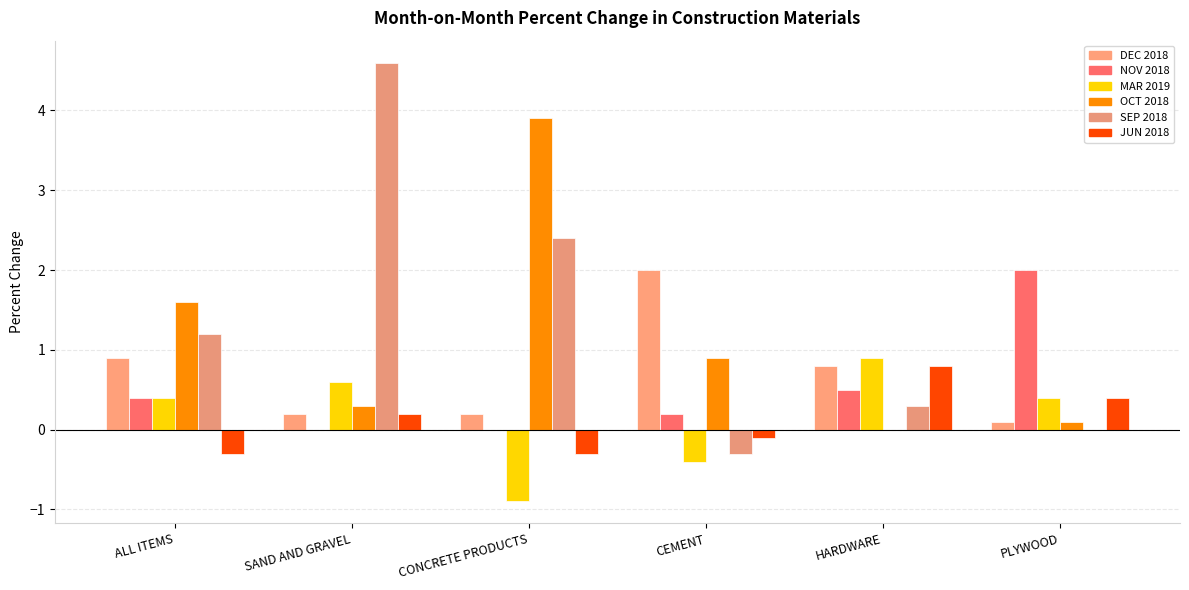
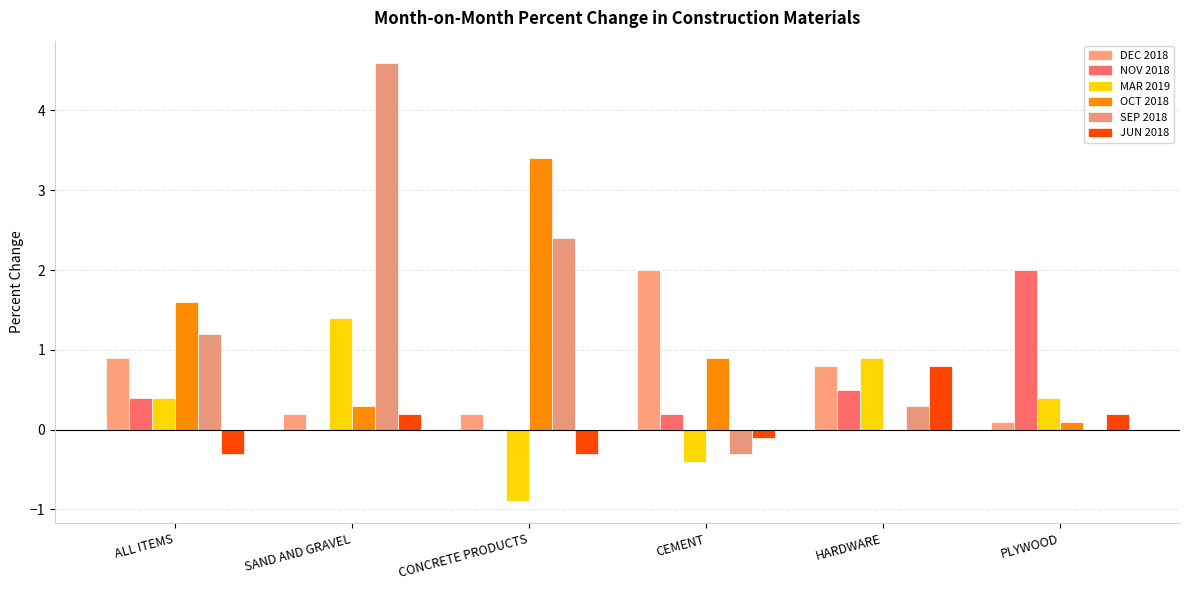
MAR 2019, SAND AND GRAVEL: 0.6 -> 1.4
OCT 2018, CONCRETE PRODUCTS: 3.9 -> 3.4
JUN 2018, PLYWOOD: 0.4 -> 0.2
